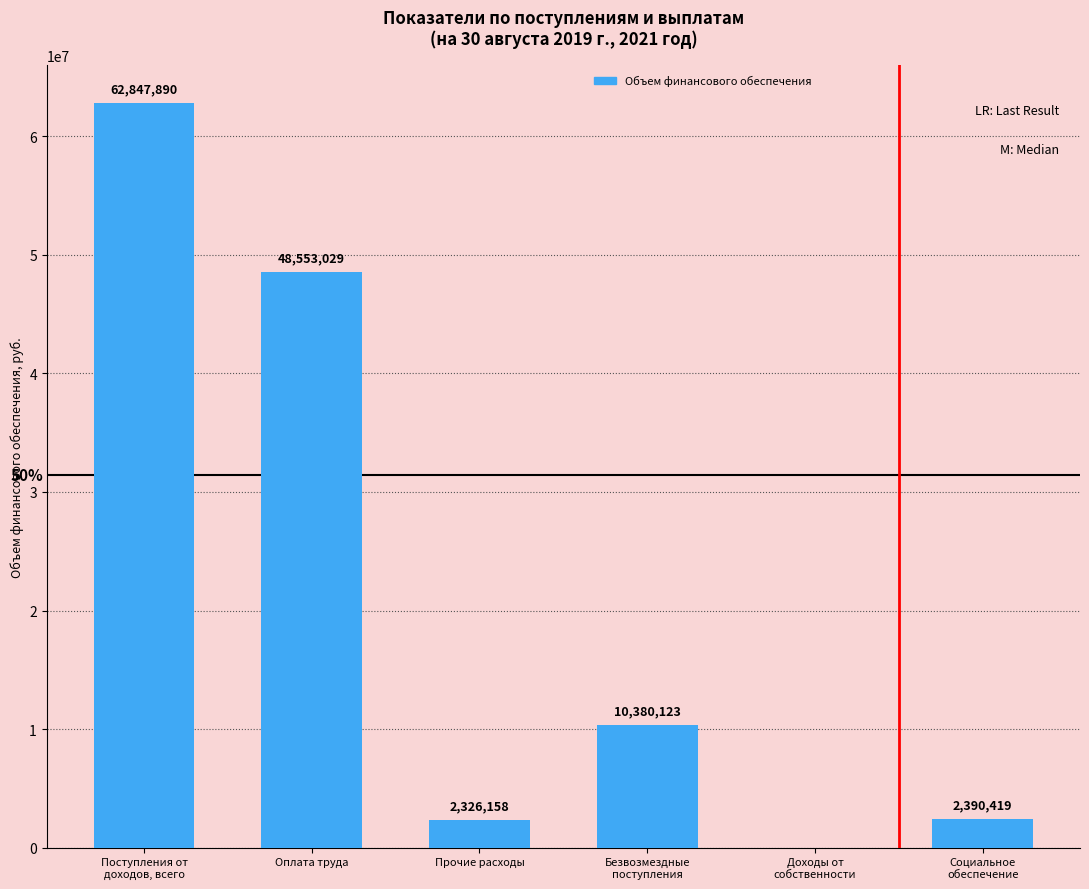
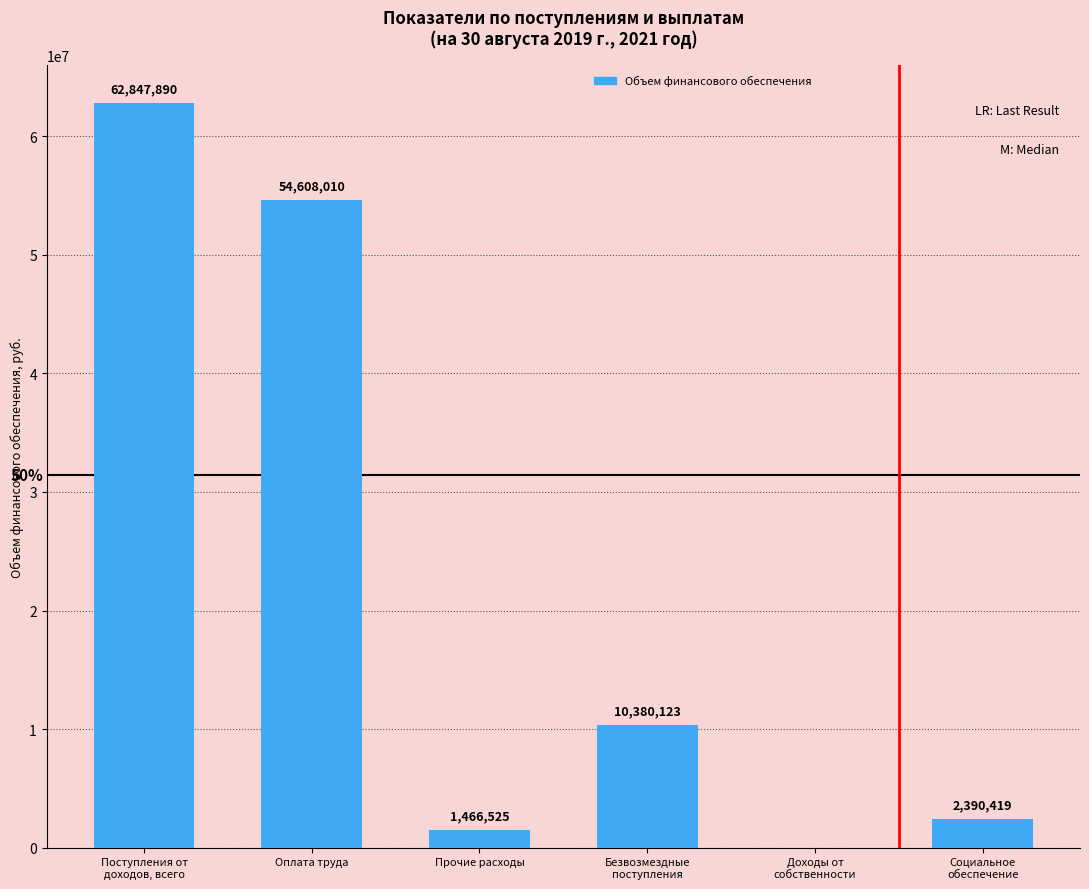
Оплата труда: 48,553,029 -> 54,608,010
Прочие расходы: 2,326,158 -> 1,466,525
